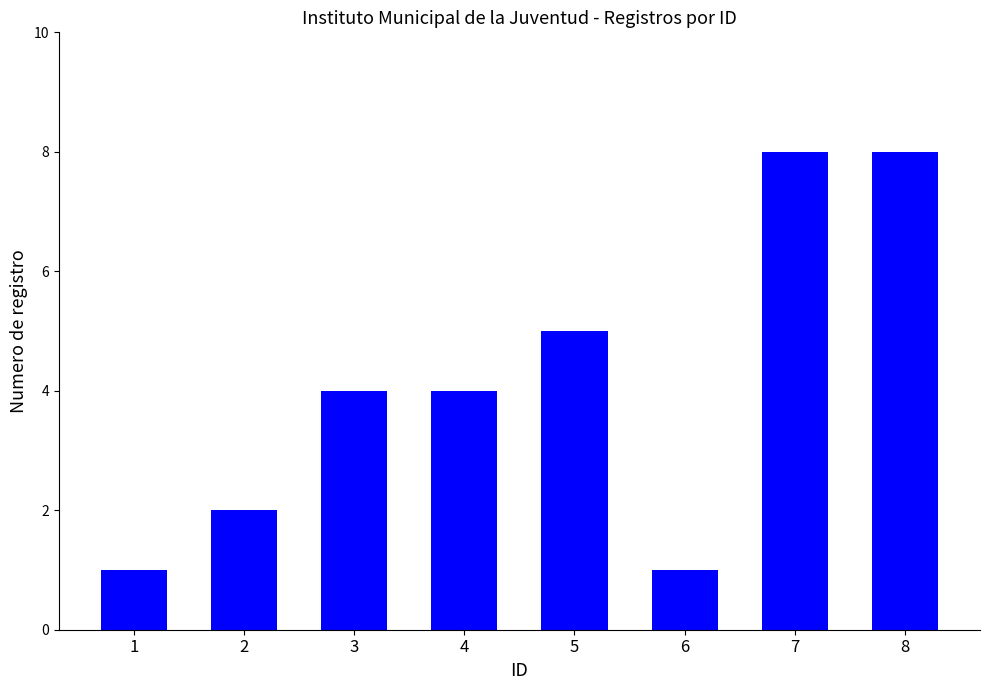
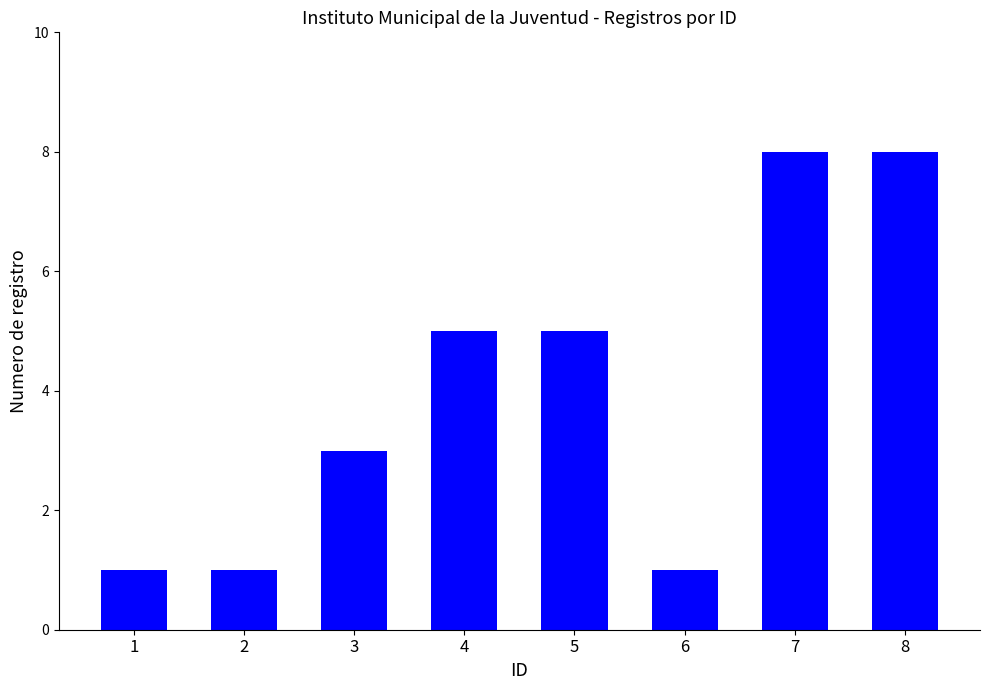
2: 2 -> 1
3: 4 -> 3
4: 4 -> 5
